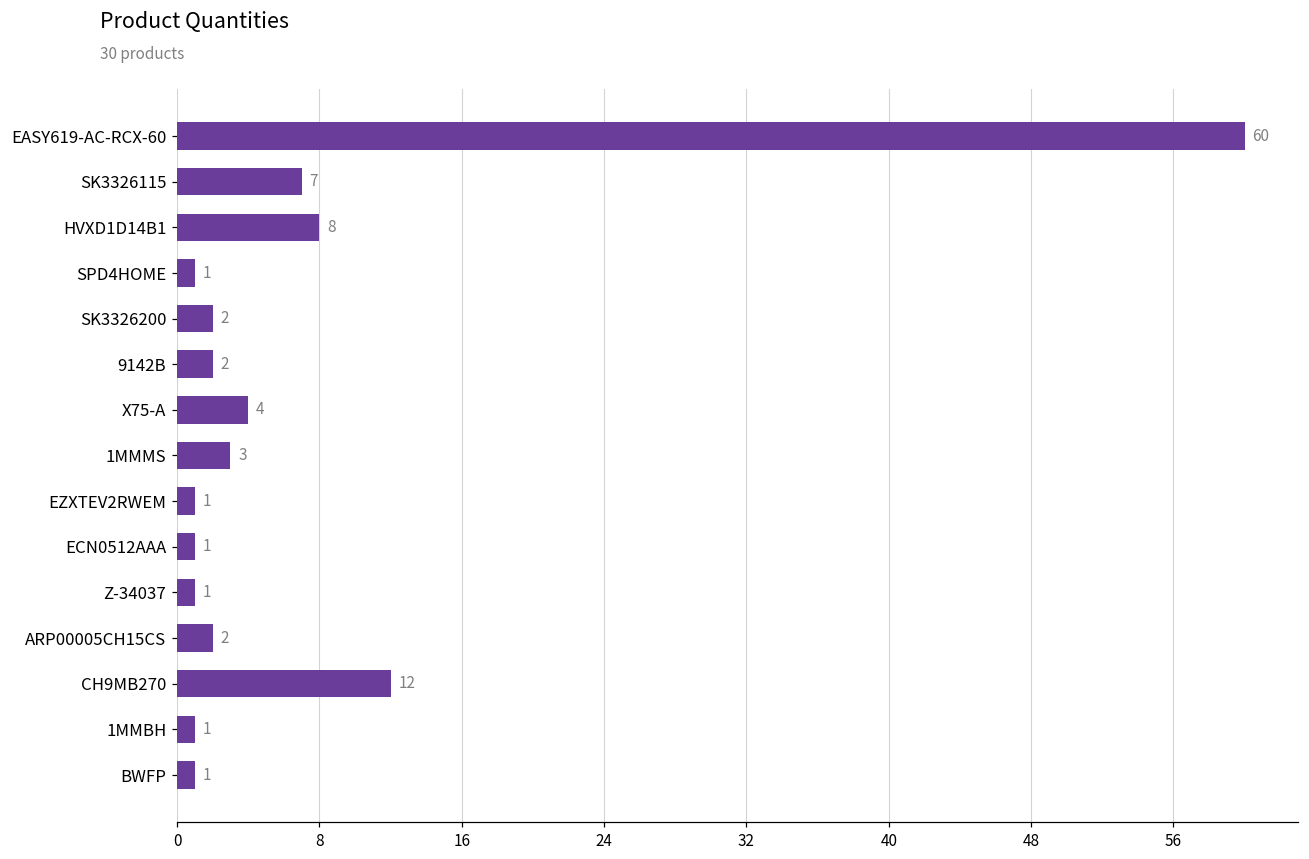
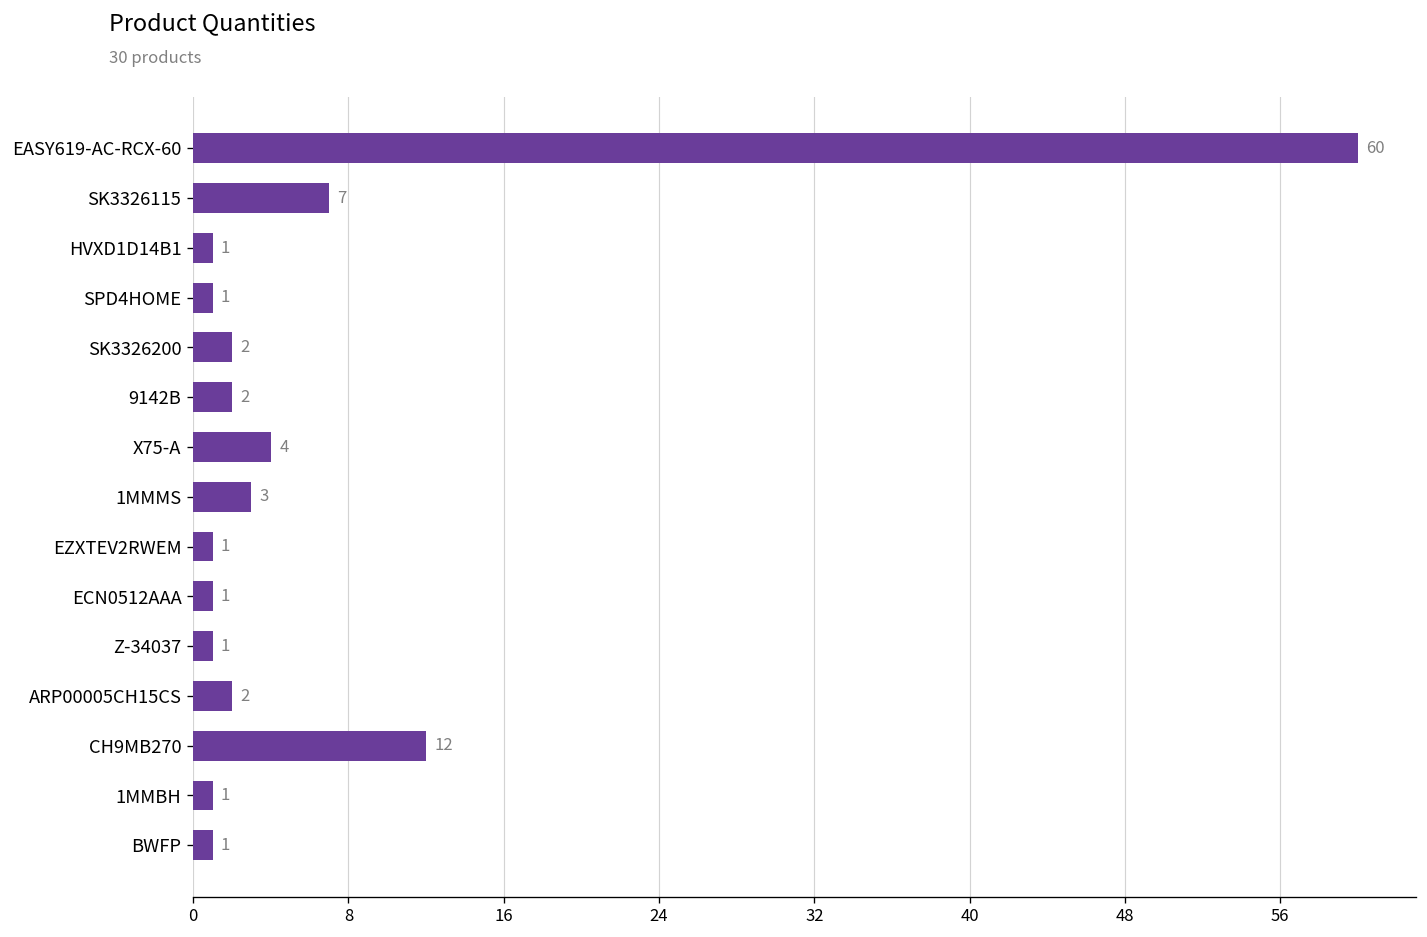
HVXD1D14B1: 8 -> 1
